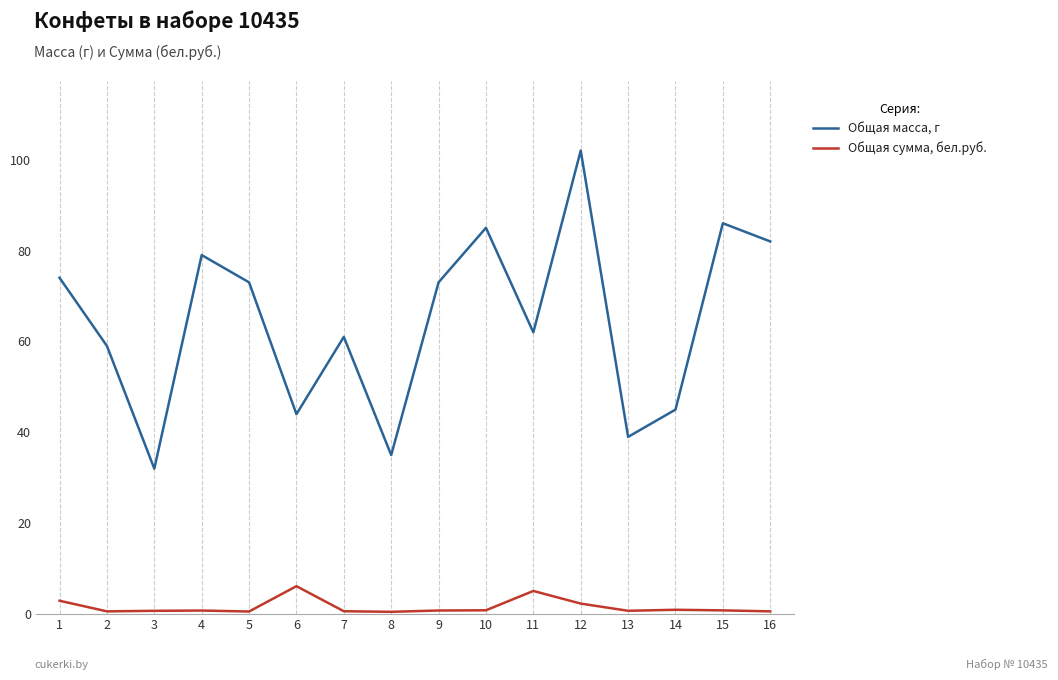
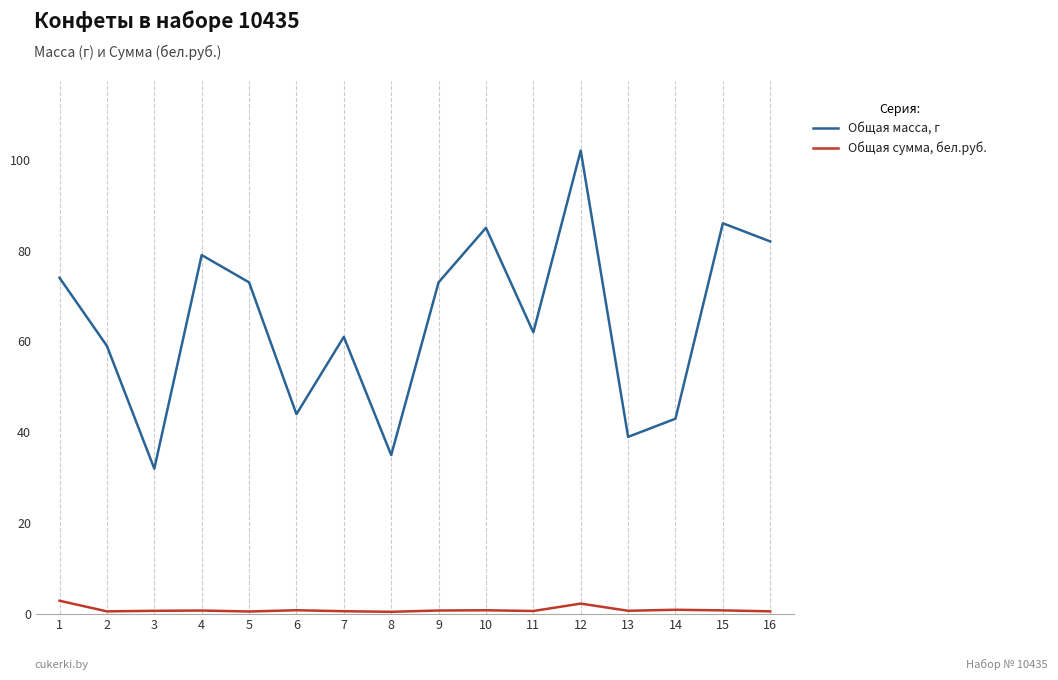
Общая сумма, бел.руб., 6: 6 -> 1
Общая сумма, бел.руб., 11: 5 -> 1
Общая масса, г, 14: 45 -> 43
